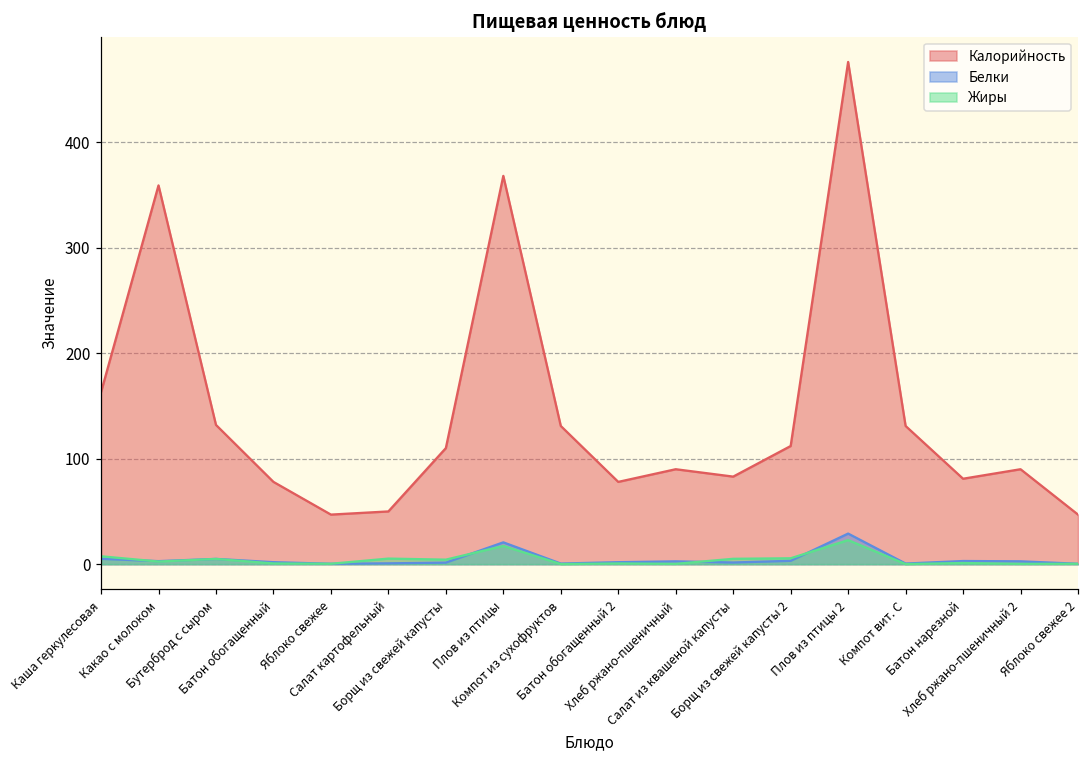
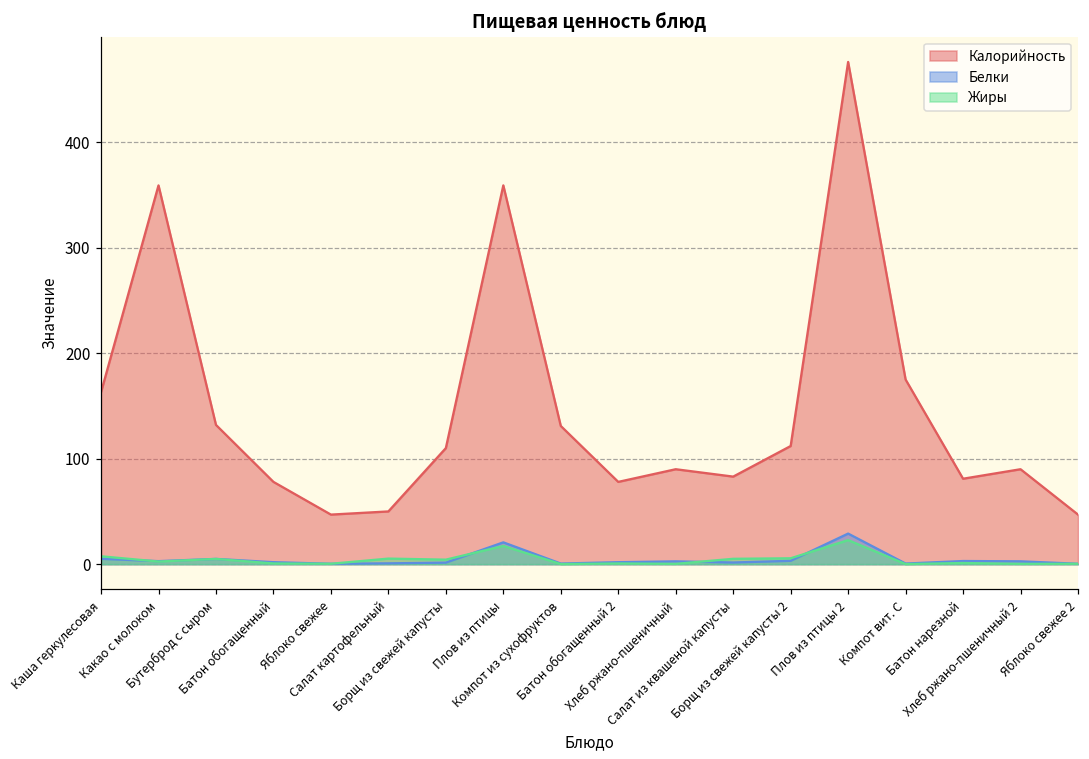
Калорийность, Плов из птицы: 370 -> 360
Калорийность, Компот вит. С: 130 -> 180
